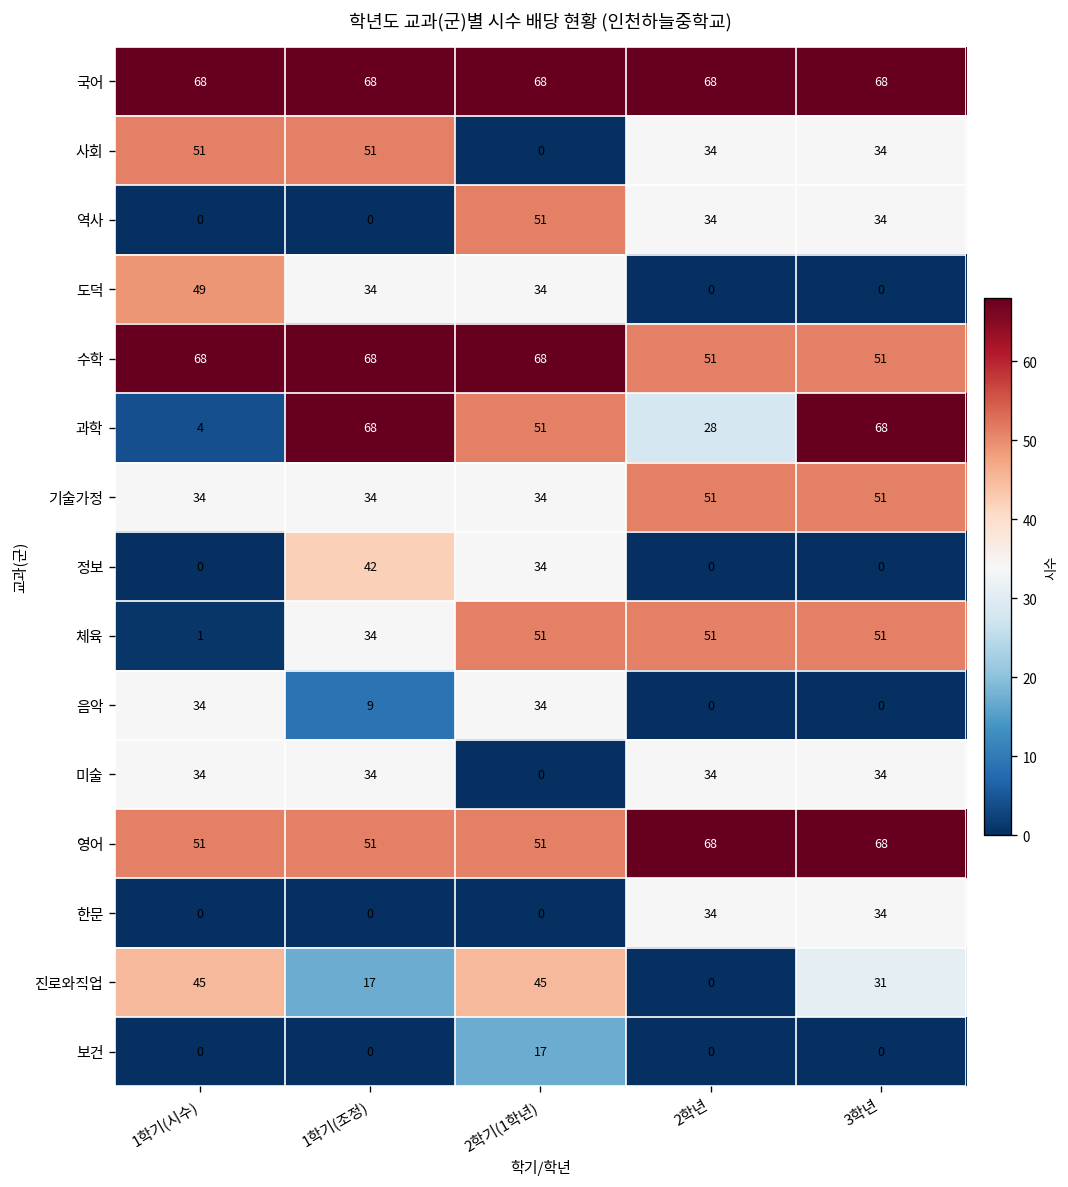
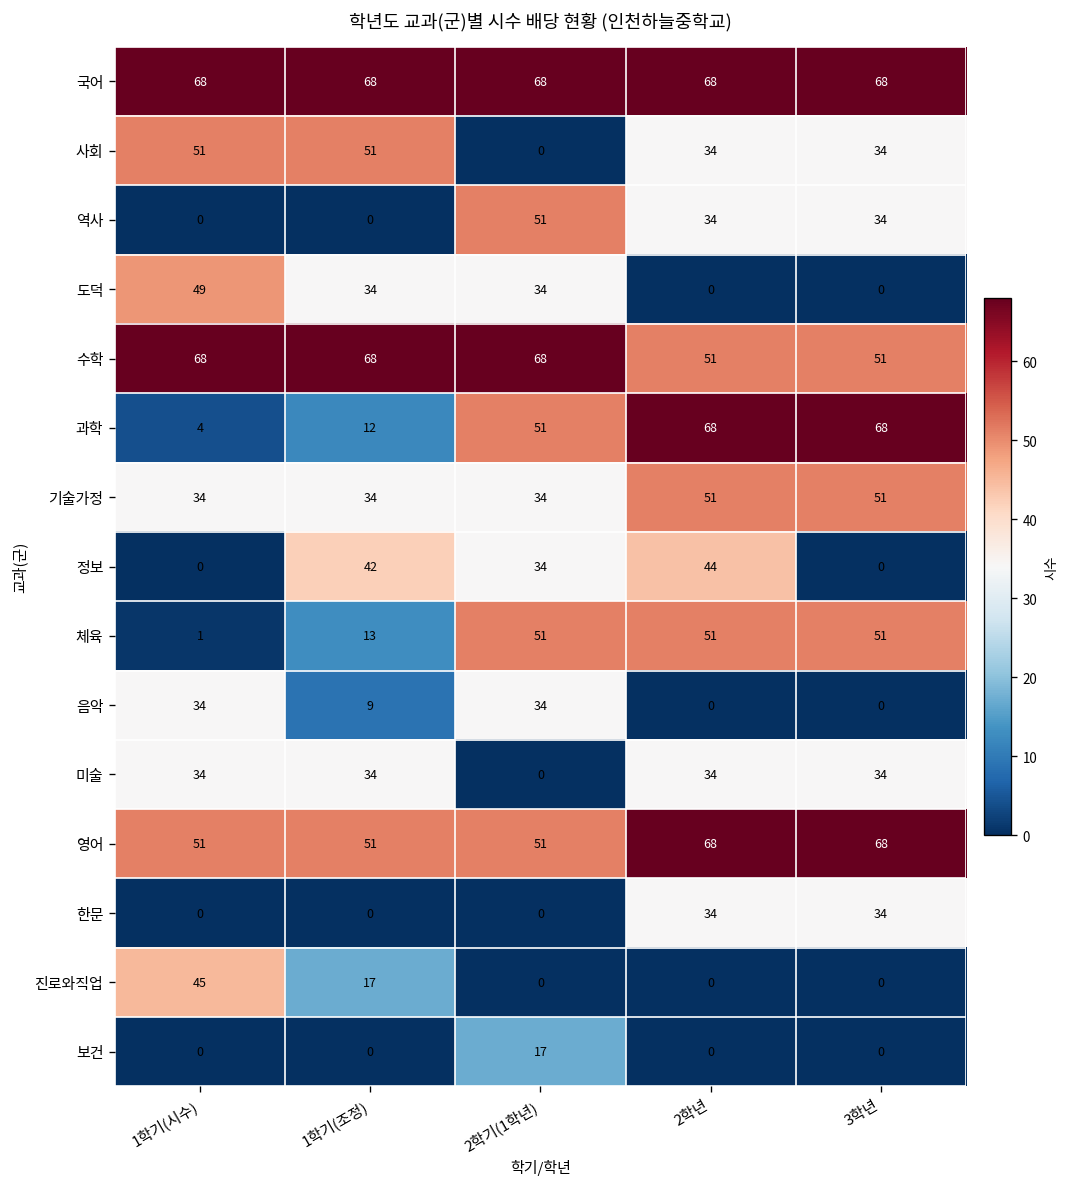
과학, 1학기(조정): 68 -> 12
과학, 2학년: 28 -> 68
정보, 2학년: 0 -> 44
체육, 1학기(조정): 34 -> 13
진로와직업, 2학기(1학년): 45 -> 0
진로와직업, 3학년: 31 -> 0
